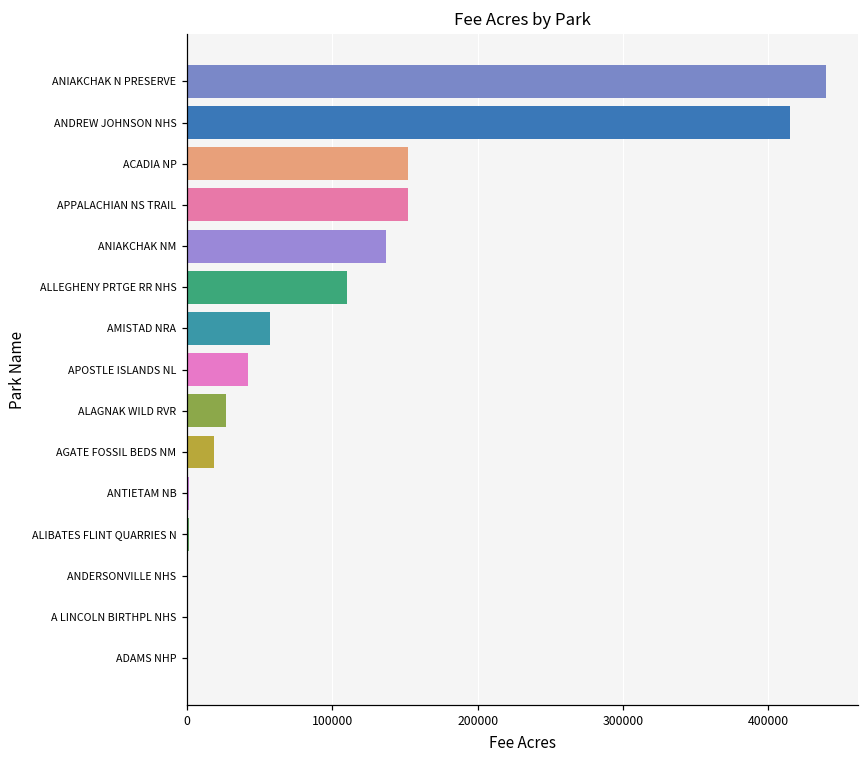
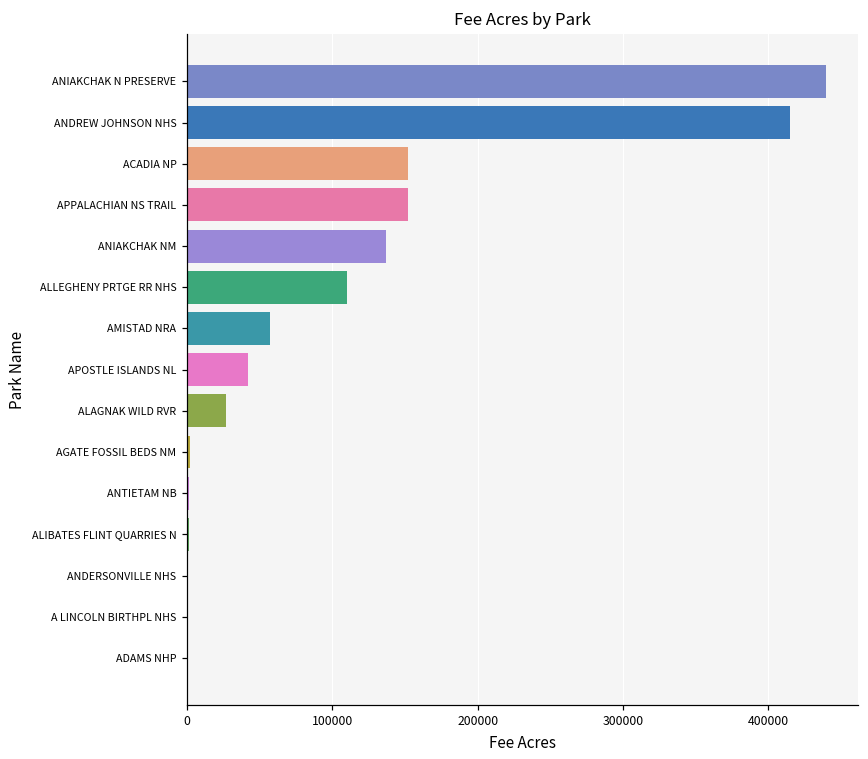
AGATE FOSSIL BEDS NM: 19000 -> 2000
